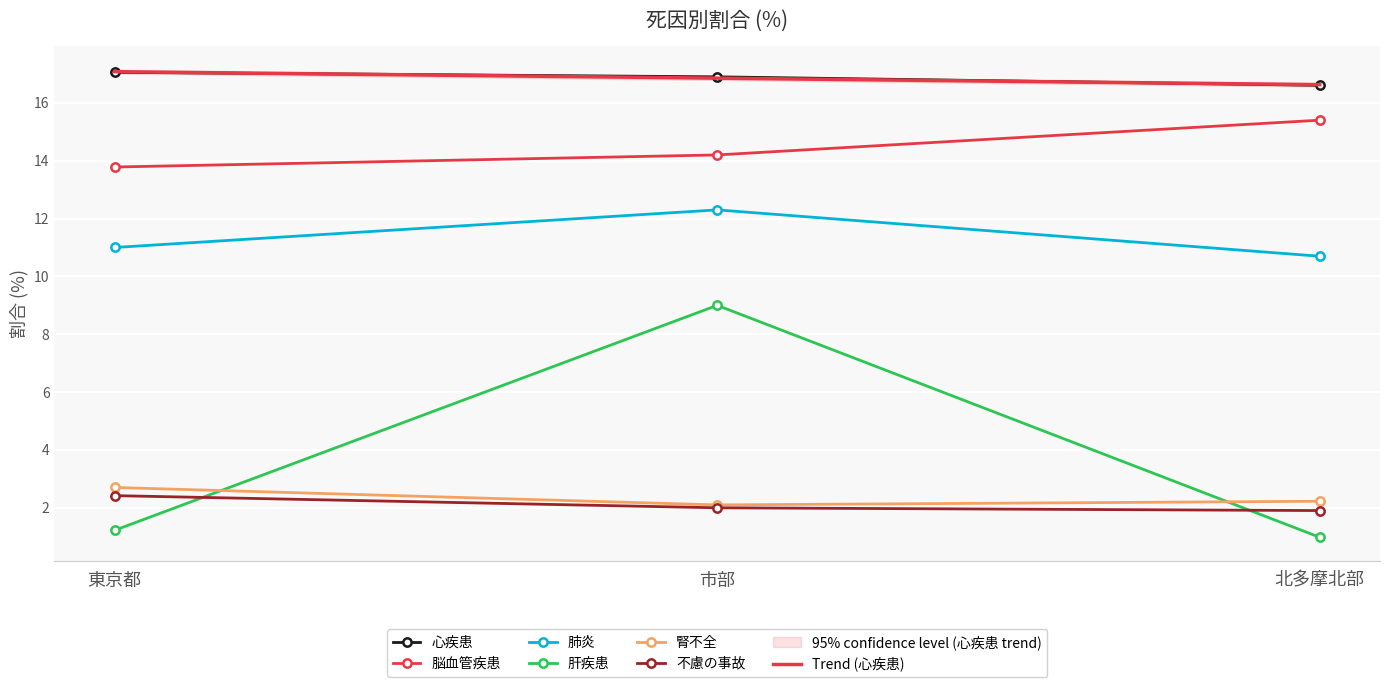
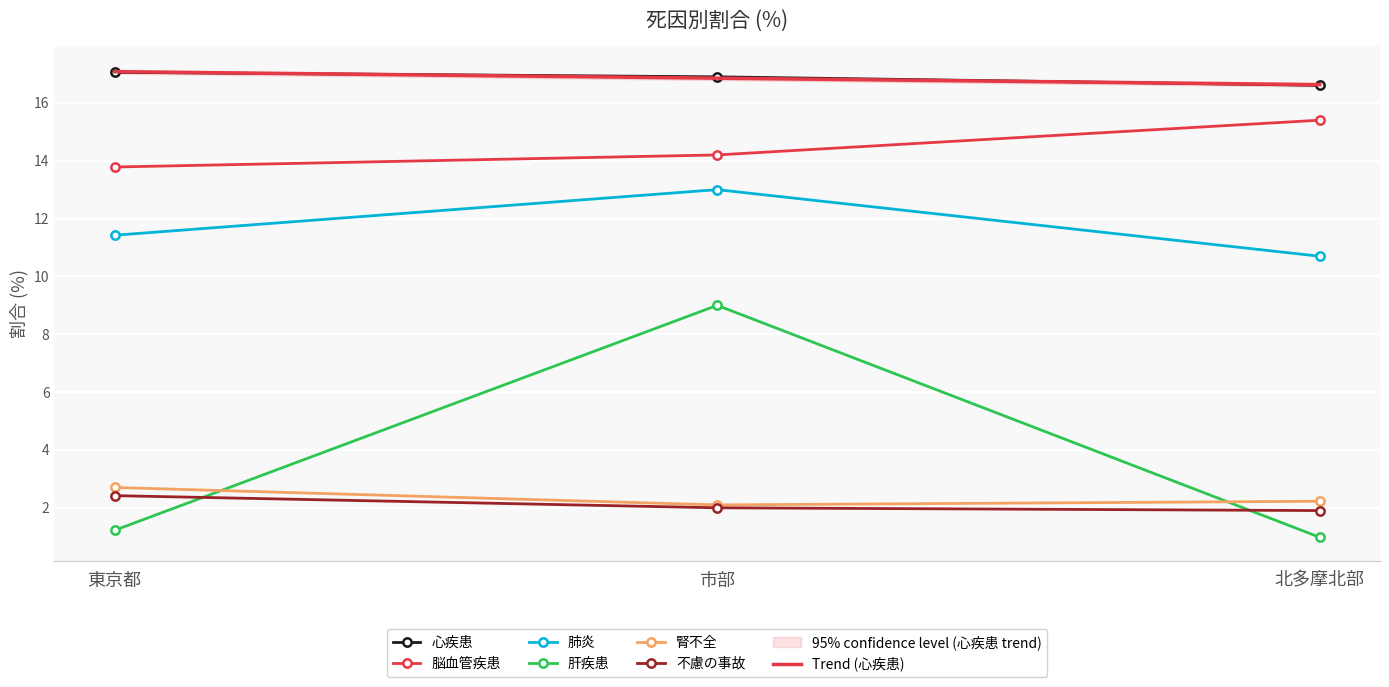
肺炎, 東京都: 11.0 -> 11.4
肺炎, 市部: 12.3 -> 13.0
